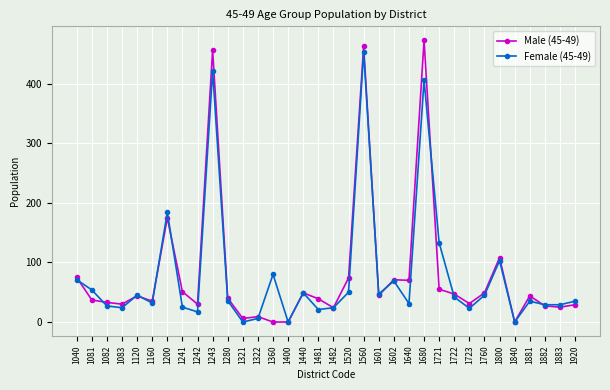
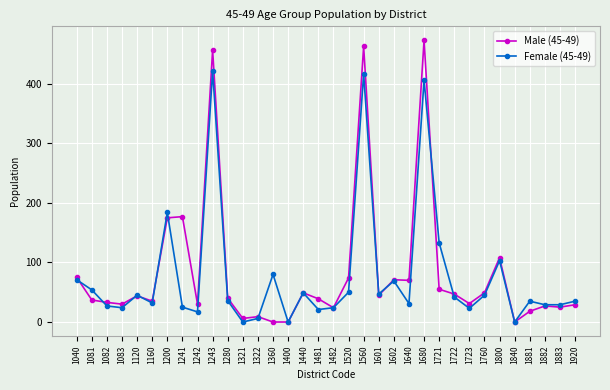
Male (45-49), 1241: 50 -> 180
Female (45-49), 1560: 450 -> 420
Male (45-49), 1881: 40 -> 20
